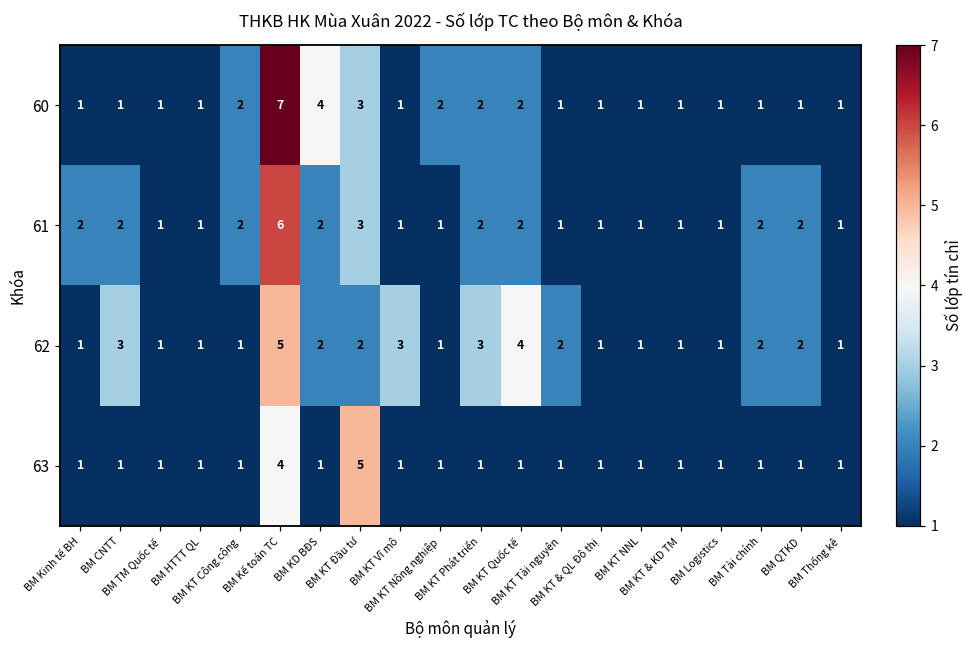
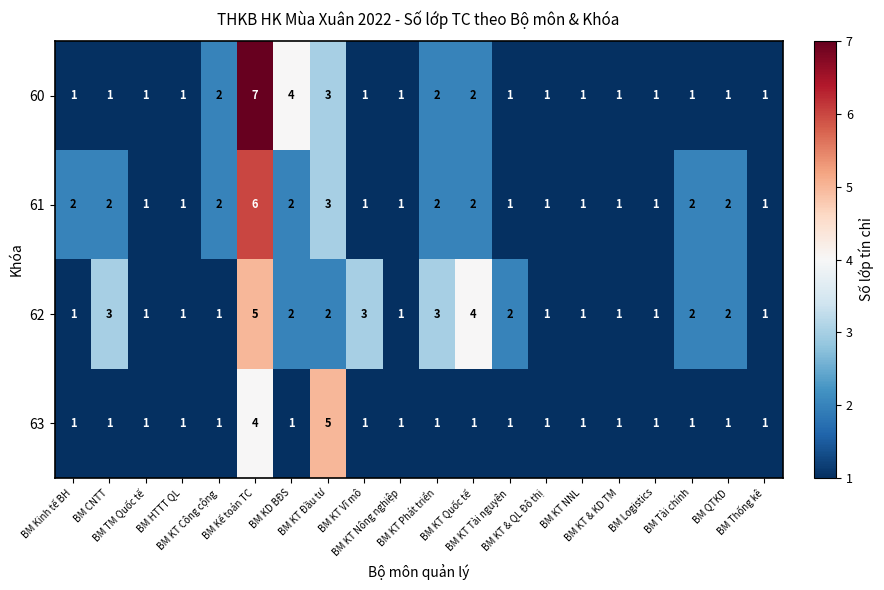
60, BM KT Nông nghiệp: 2 -> 1
